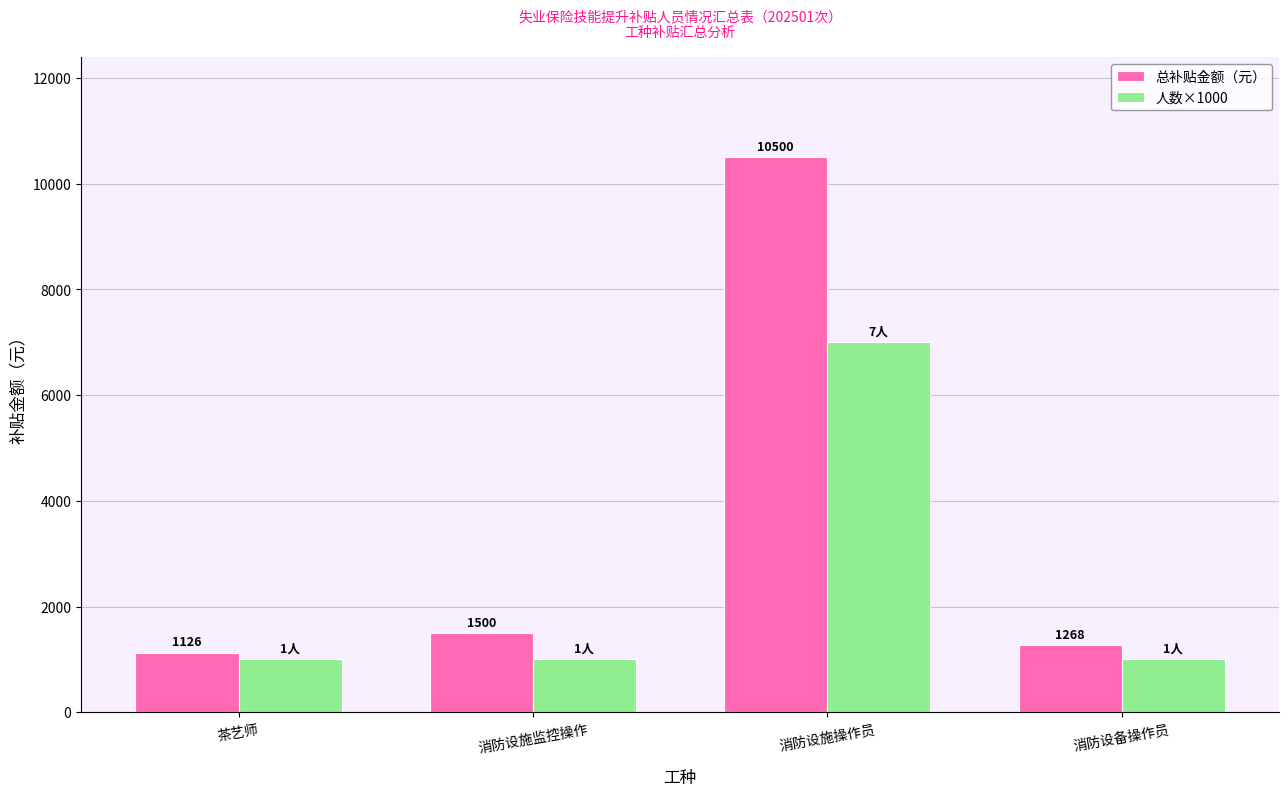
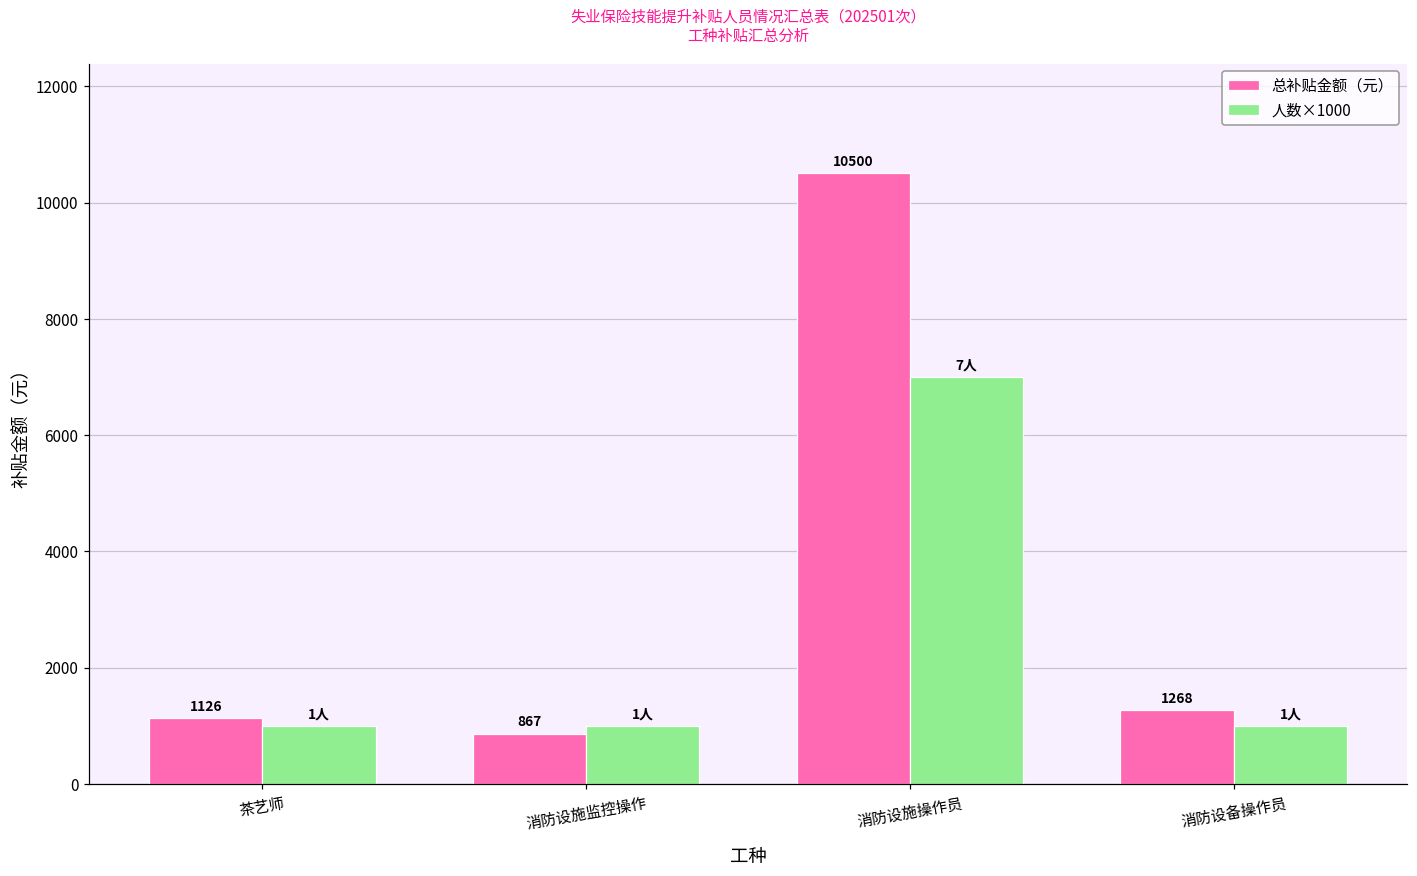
总补贴金额（元）, 消防设施监控操作: 1500 -> 867
